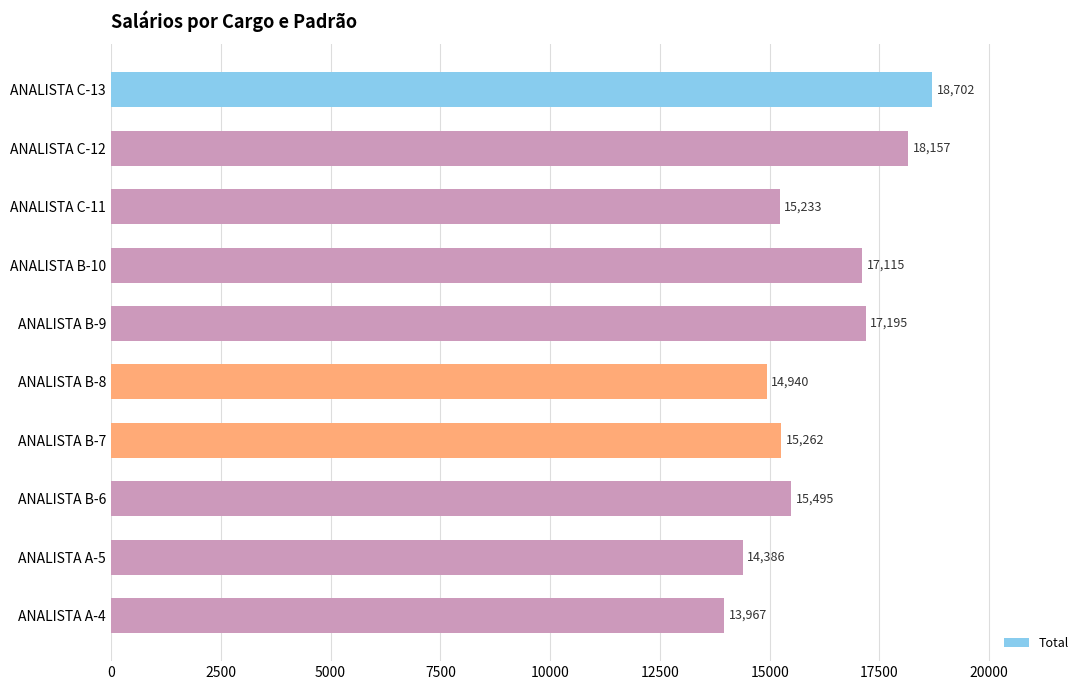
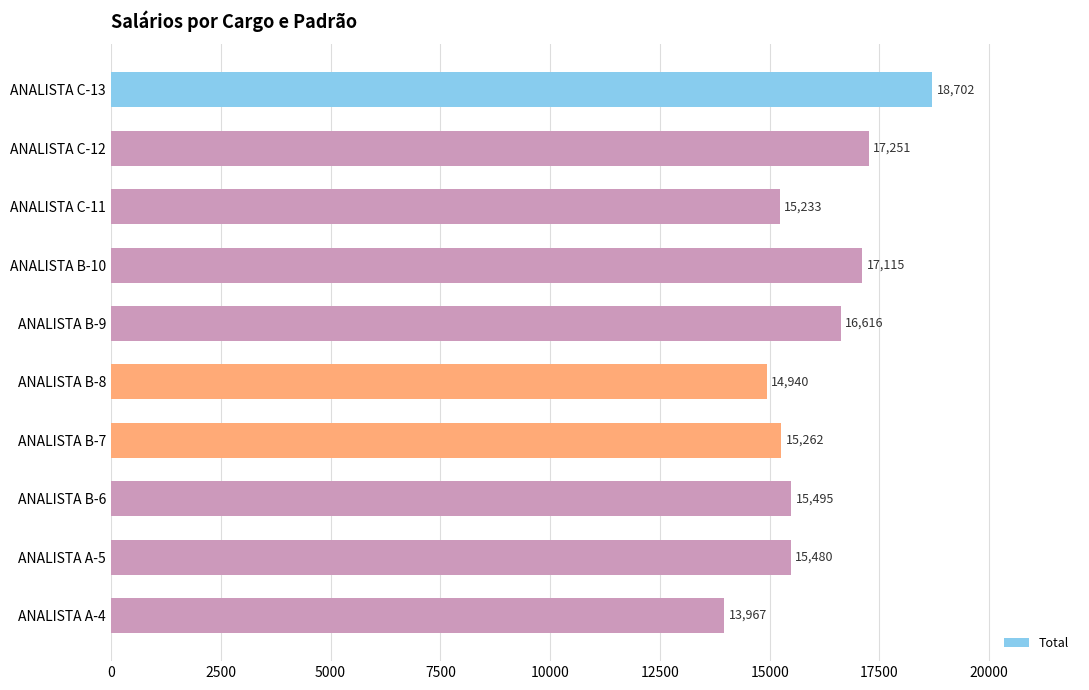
ANALISTA C-12: 18,157 -> 17,251
ANALISTA B-9: 17,195 -> 16,616
ANALISTA A-5: 14,386 -> 15,480
